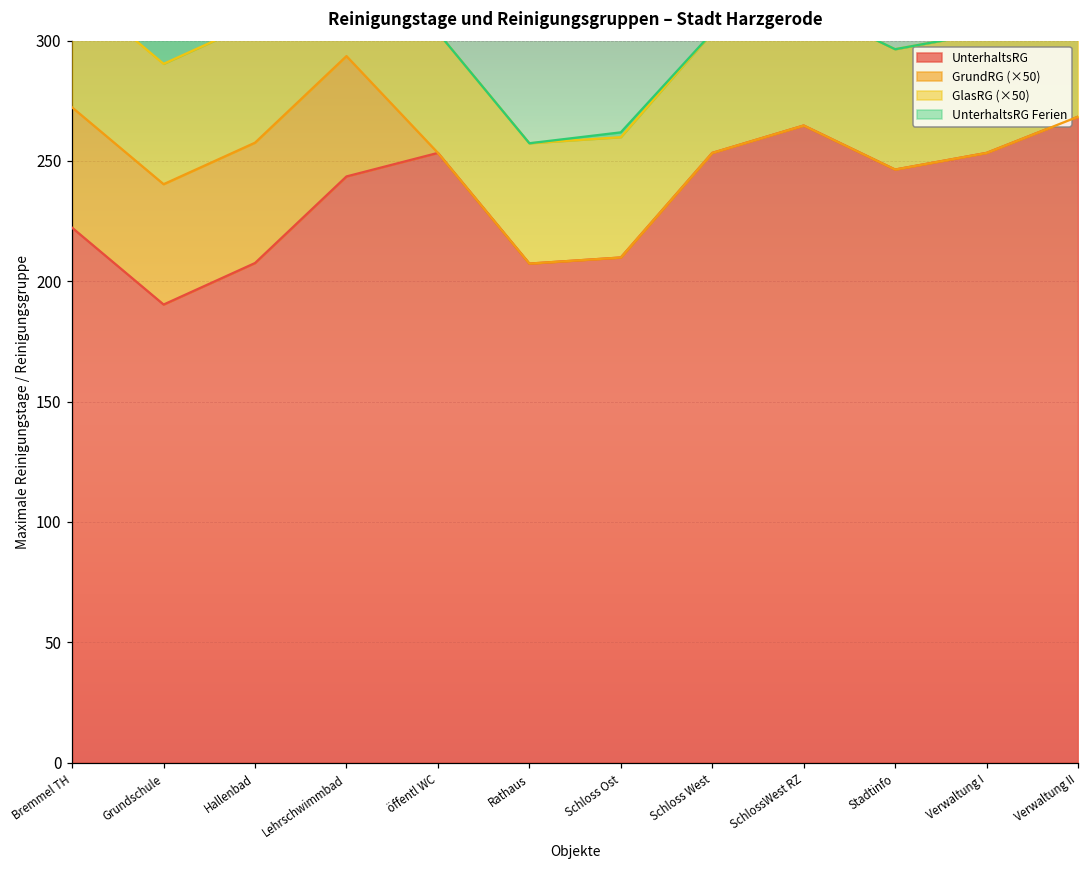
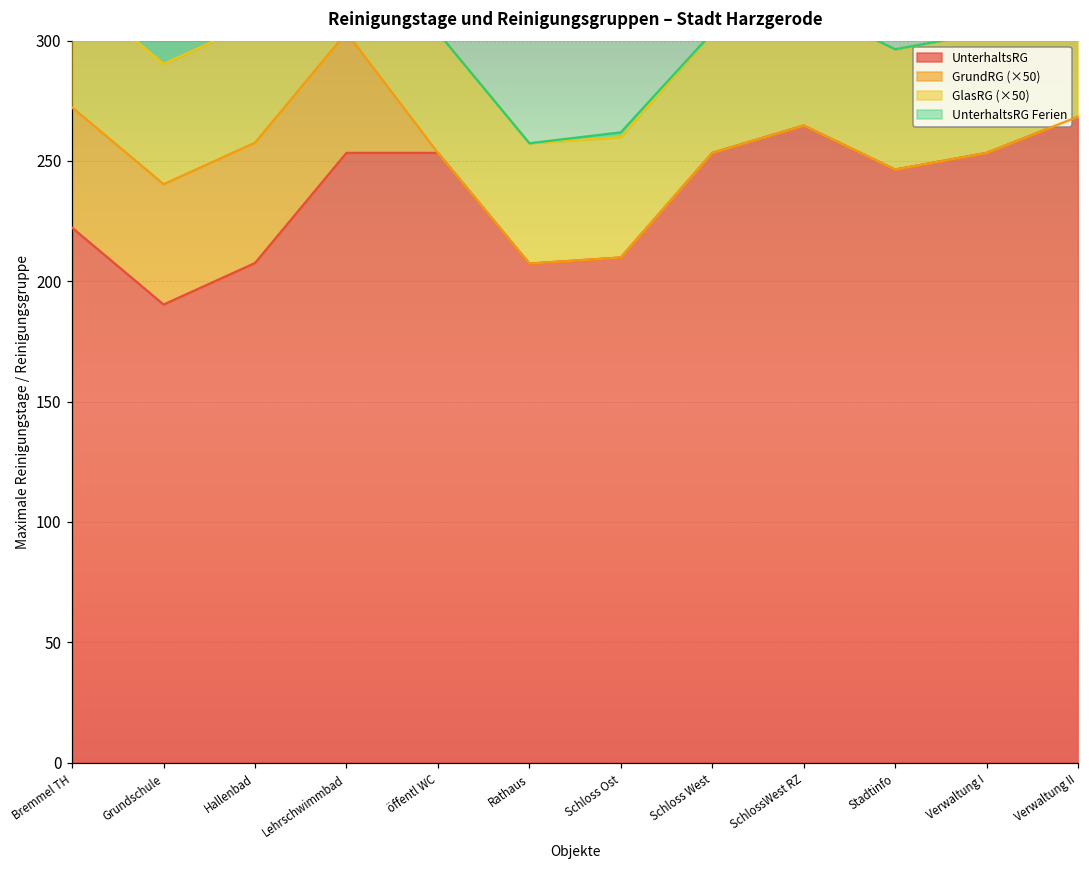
UnterhaltsRG, Lehrschwimmbad: 244 -> 253
